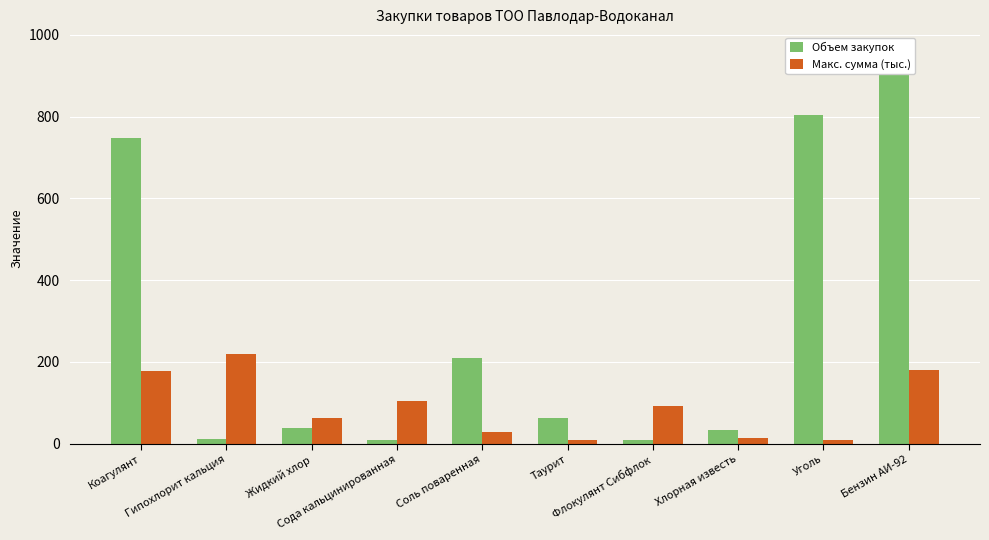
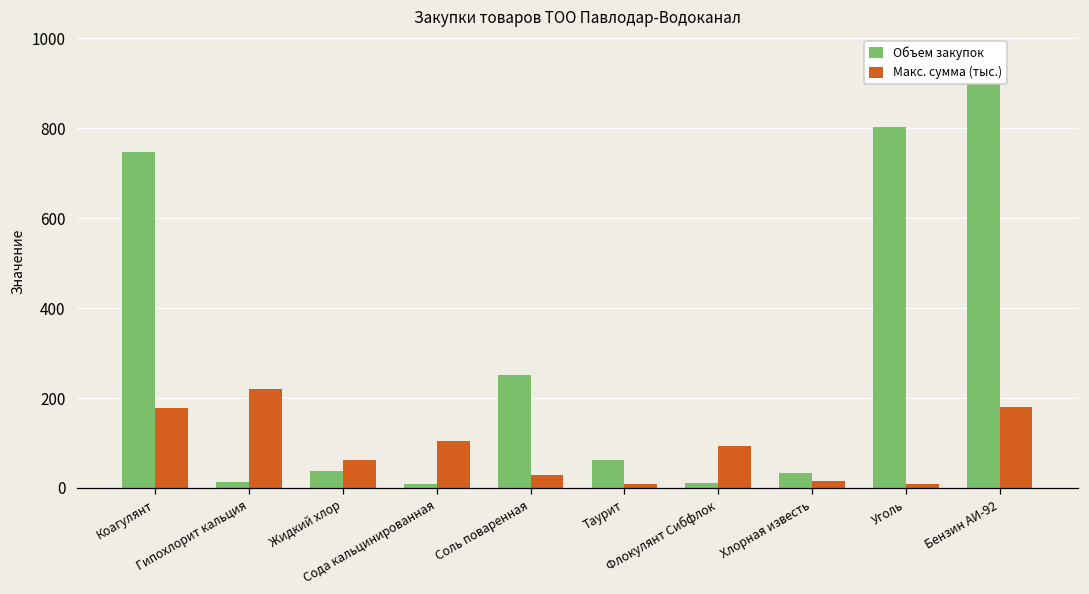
Объем закупок, Соль поваренная: 210 -> 250
